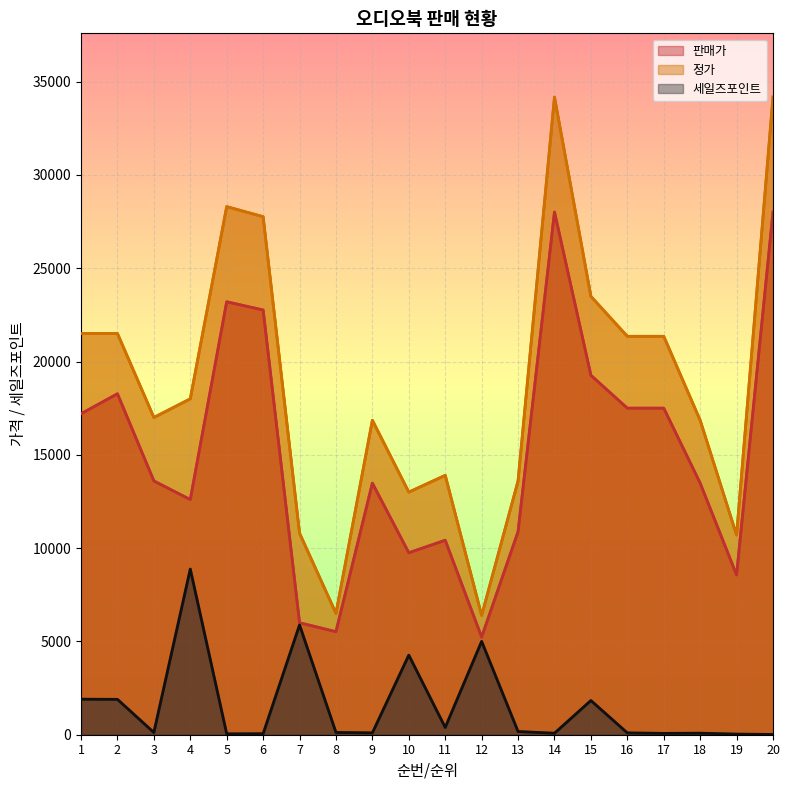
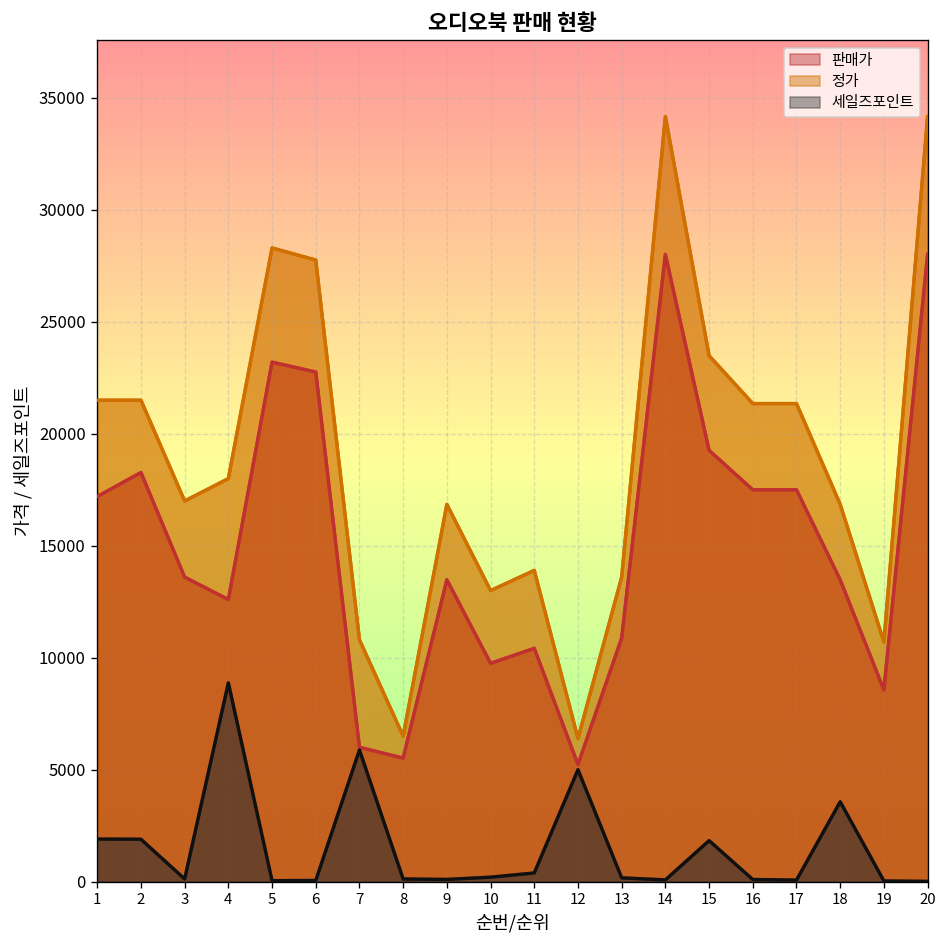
세일즈포인트, 10: 4300 -> 200
세일즈포인트, 18: 100 -> 3600
